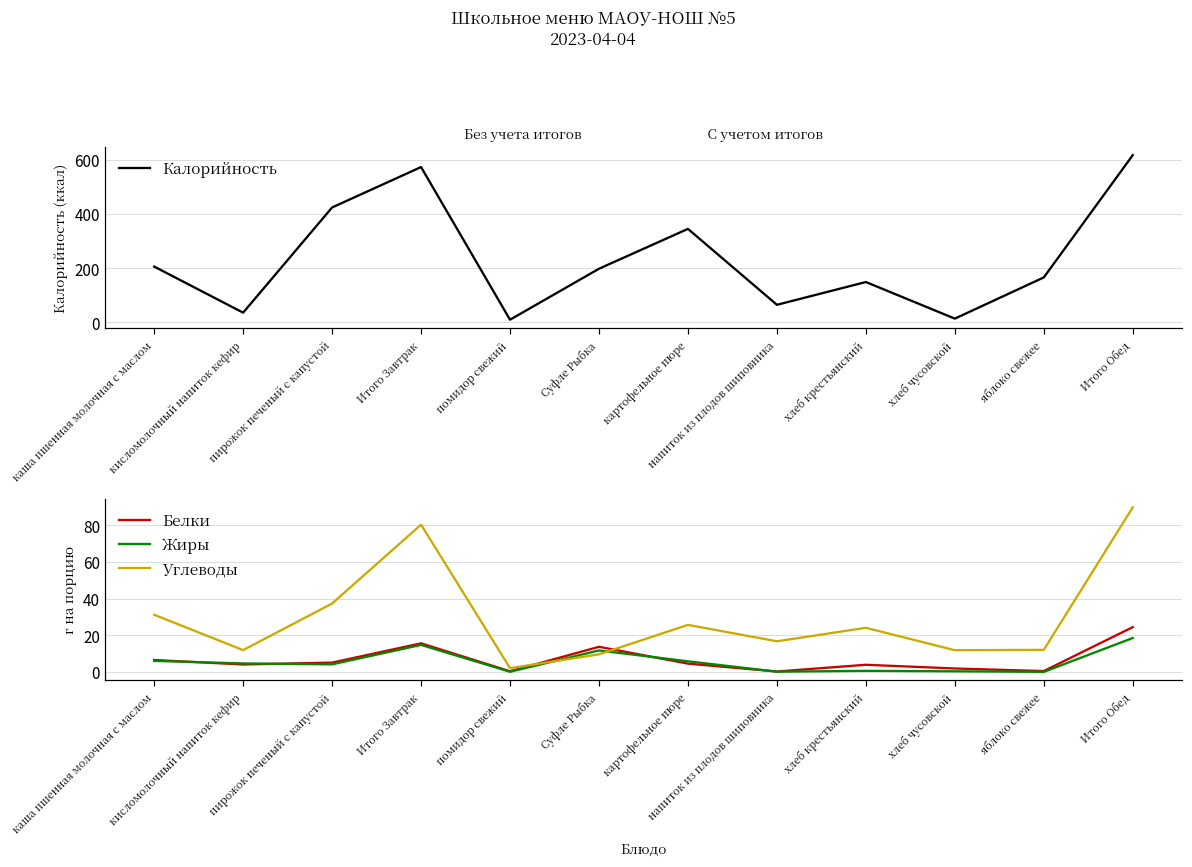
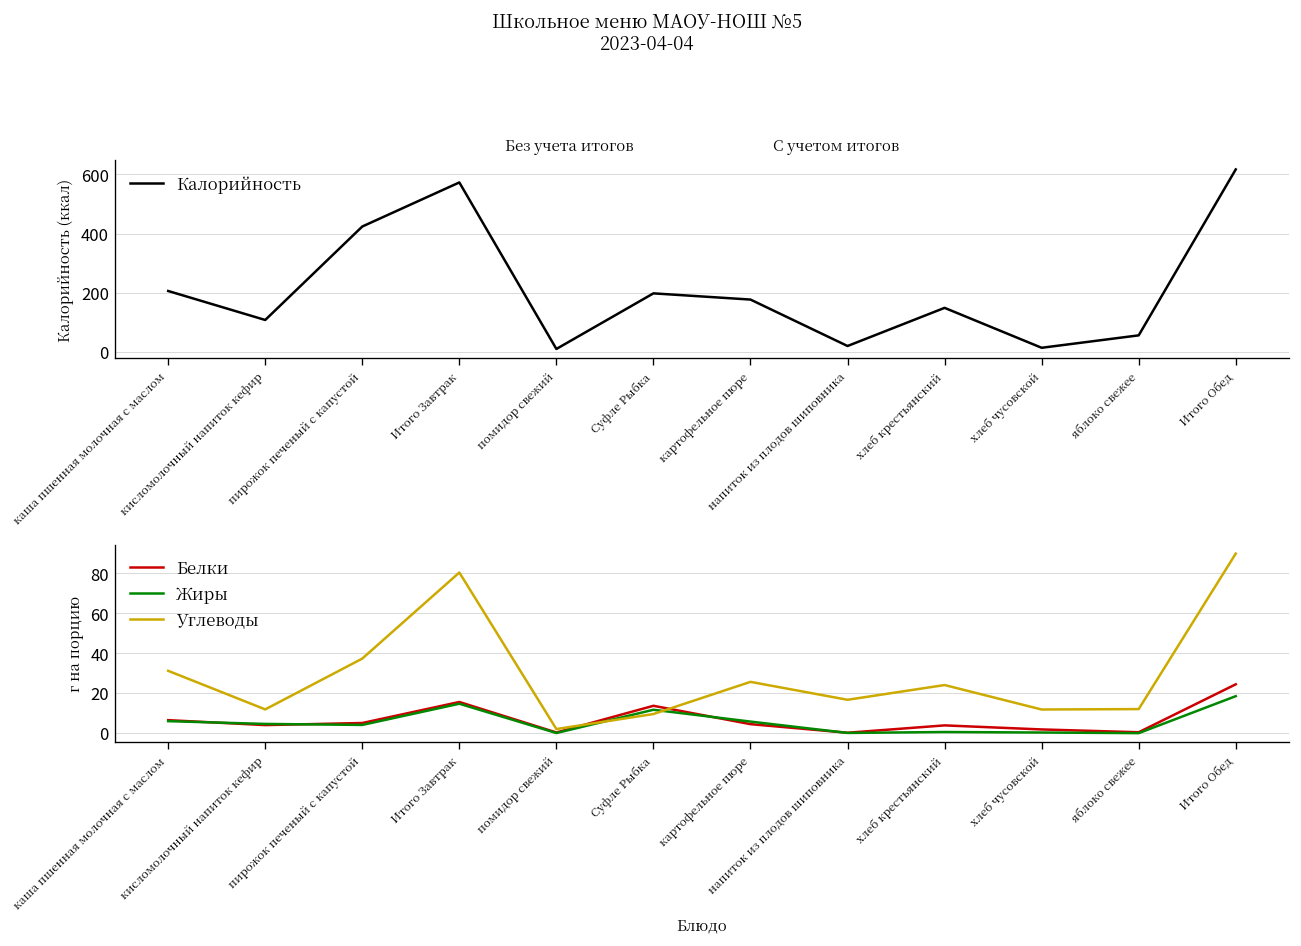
Без учета итогов С учетом итогов, кисломолочный напиток кефир: 40 -> 110
Без учета итогов С учетом итогов, картофельное пюре: 350 -> 180
Без учета итогов С учетом итогов, напиток из плодов шиповника: 70 -> 20
Без учета итогов С учетом итогов, яблоко свежее: 170 -> 60
